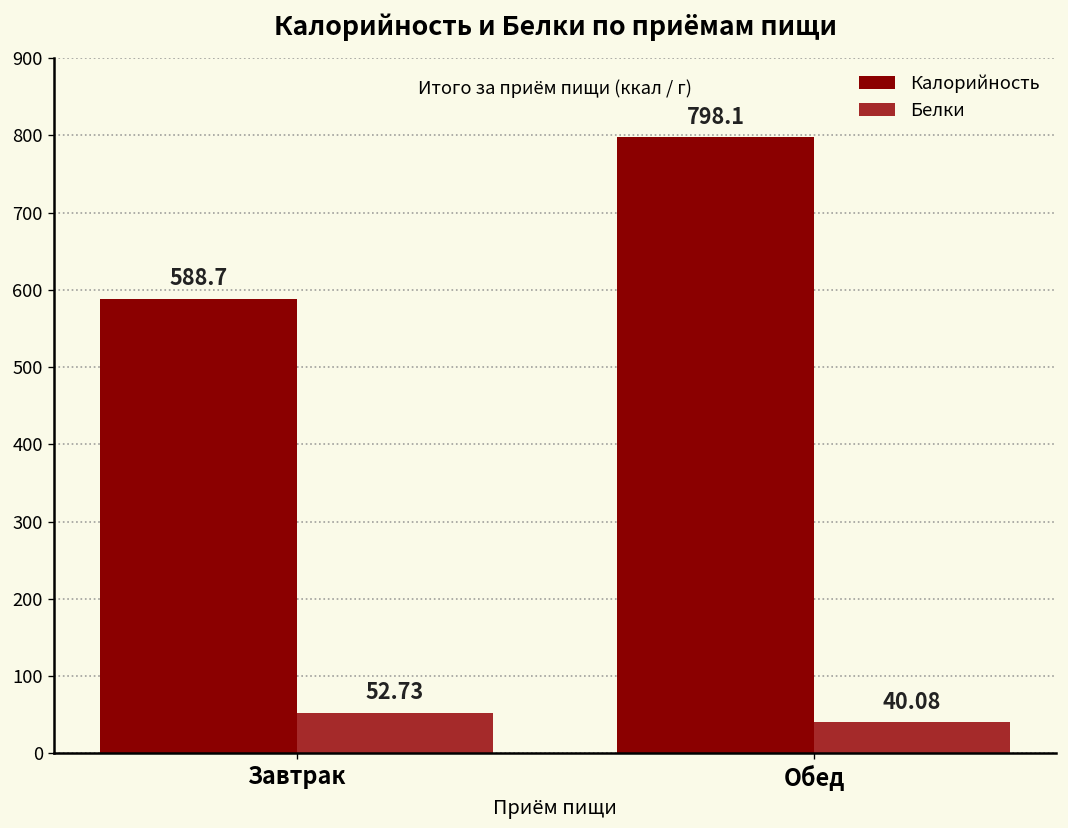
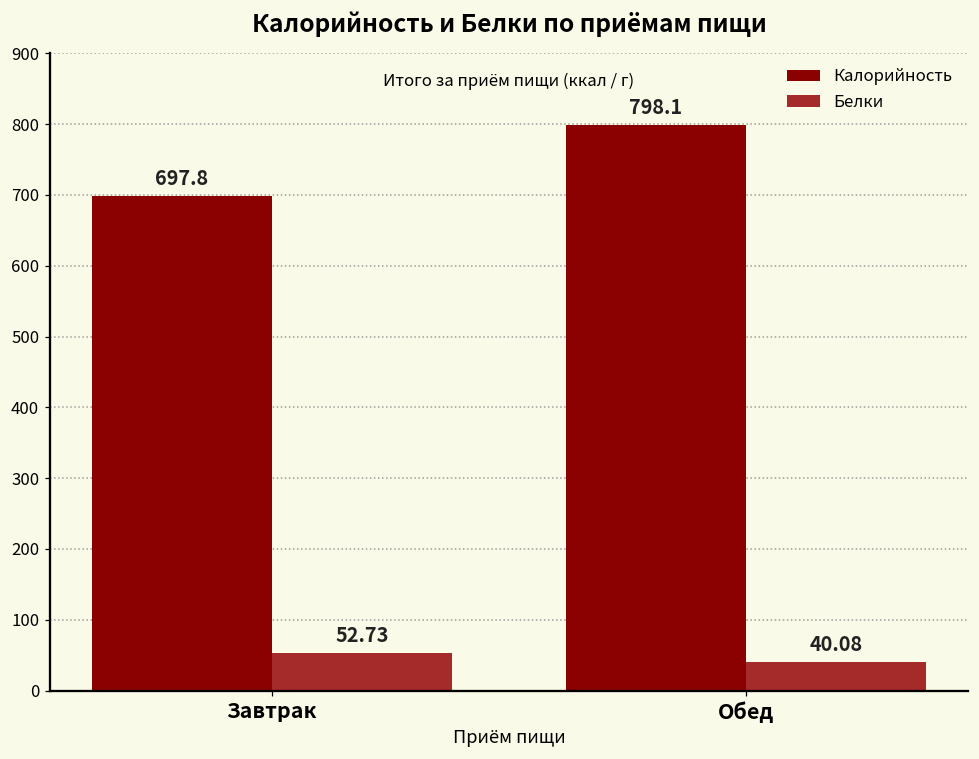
Калорийность, Завтрак: 588.7 -> 697.8
